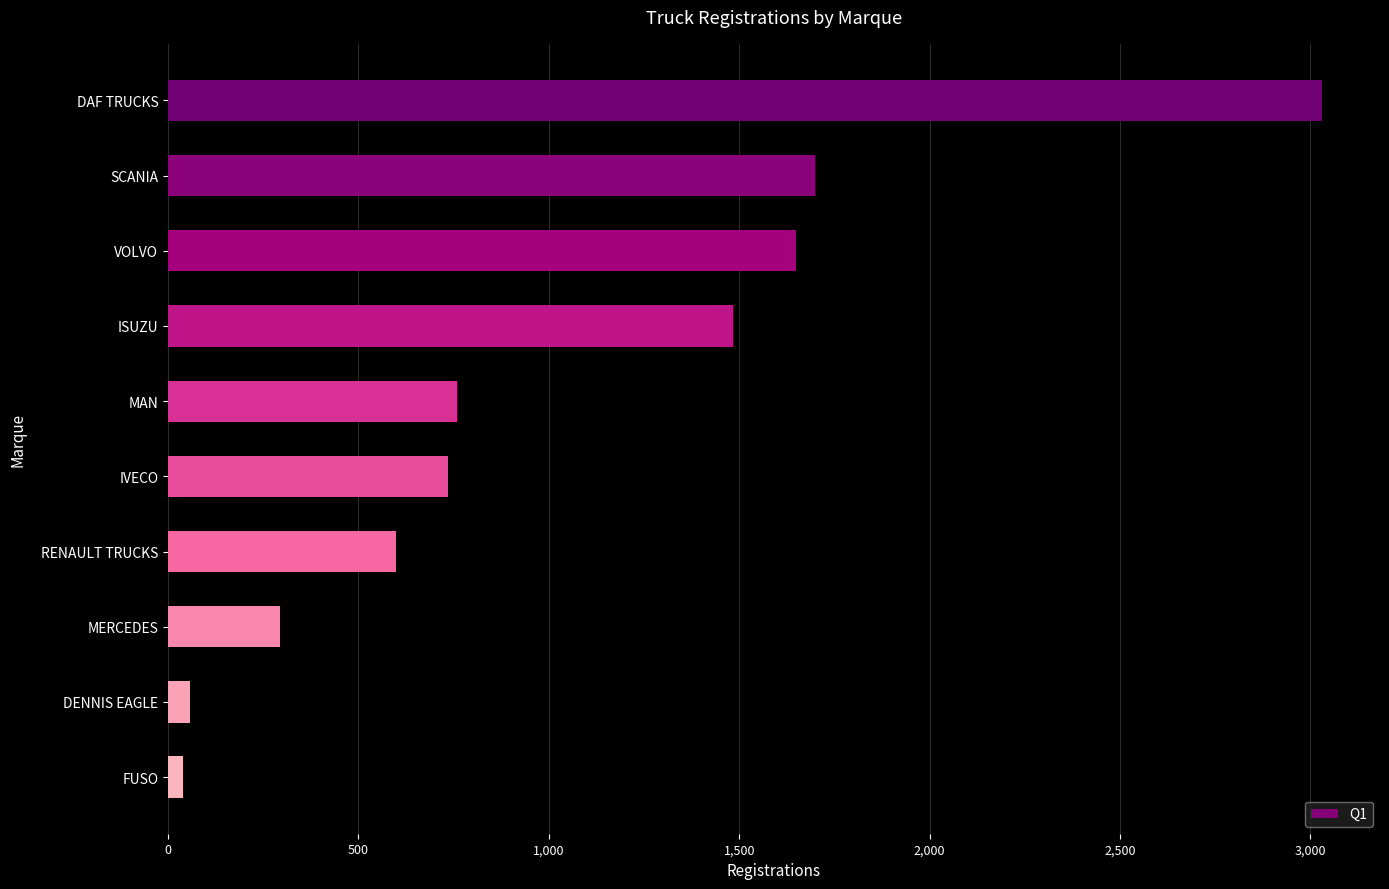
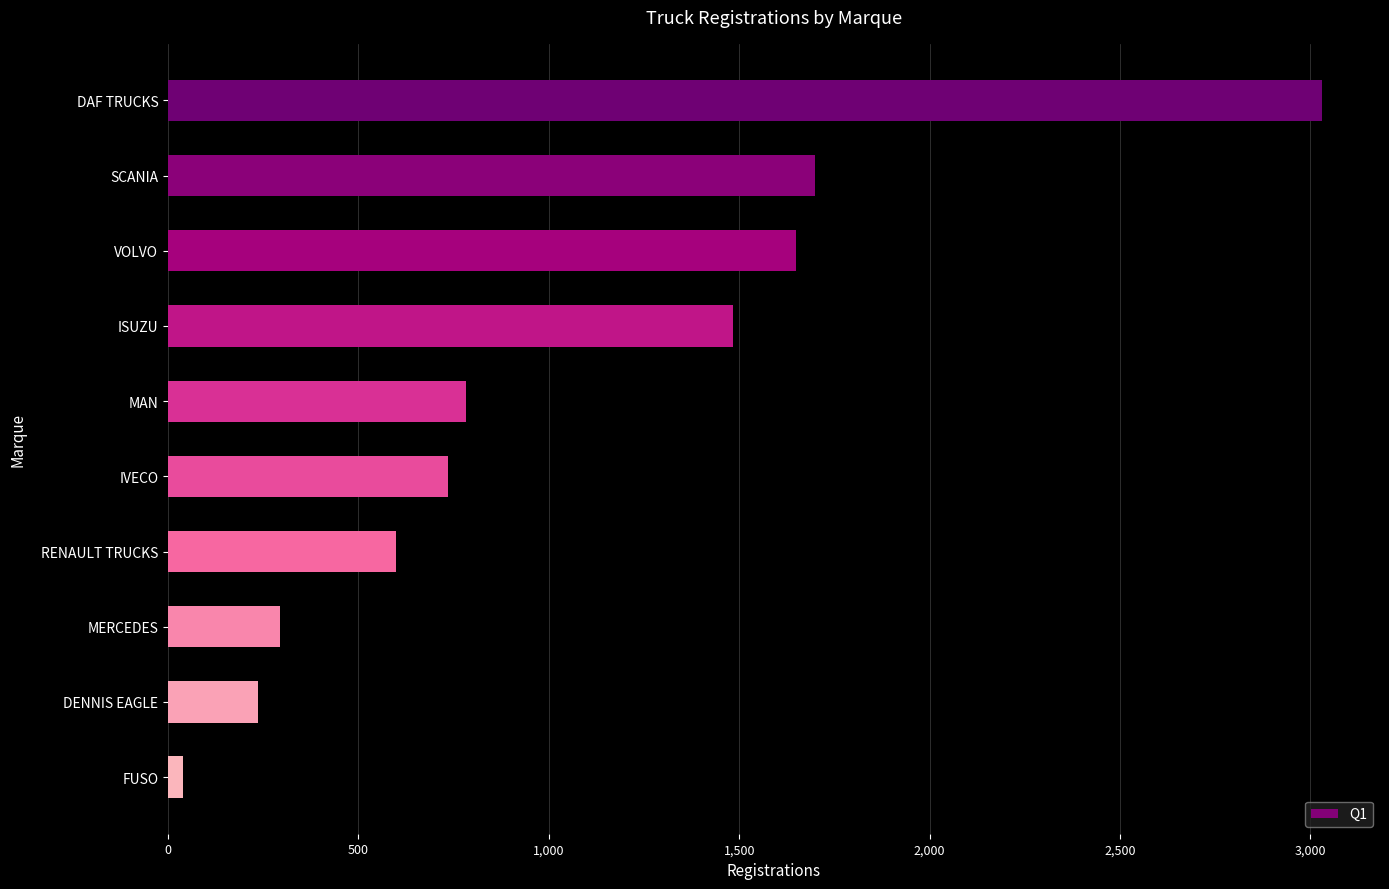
MAN: 760 -> 780
DENNIS EAGLE: 60 -> 240
